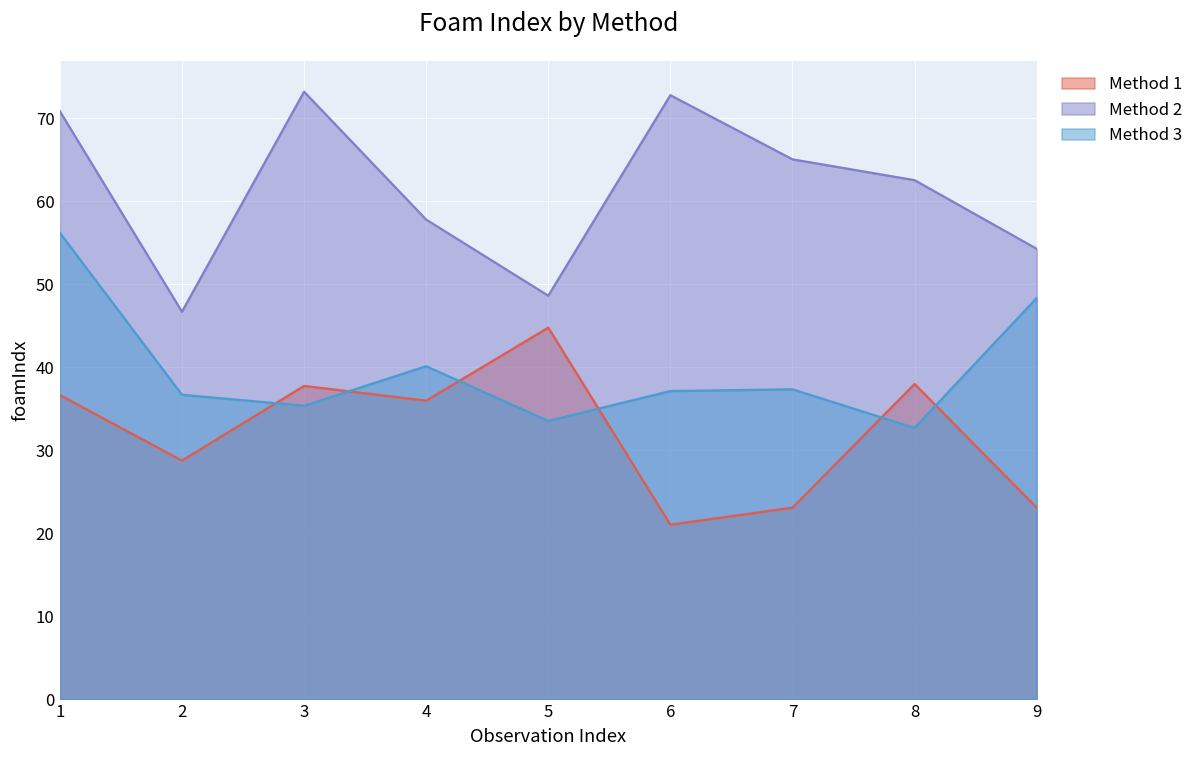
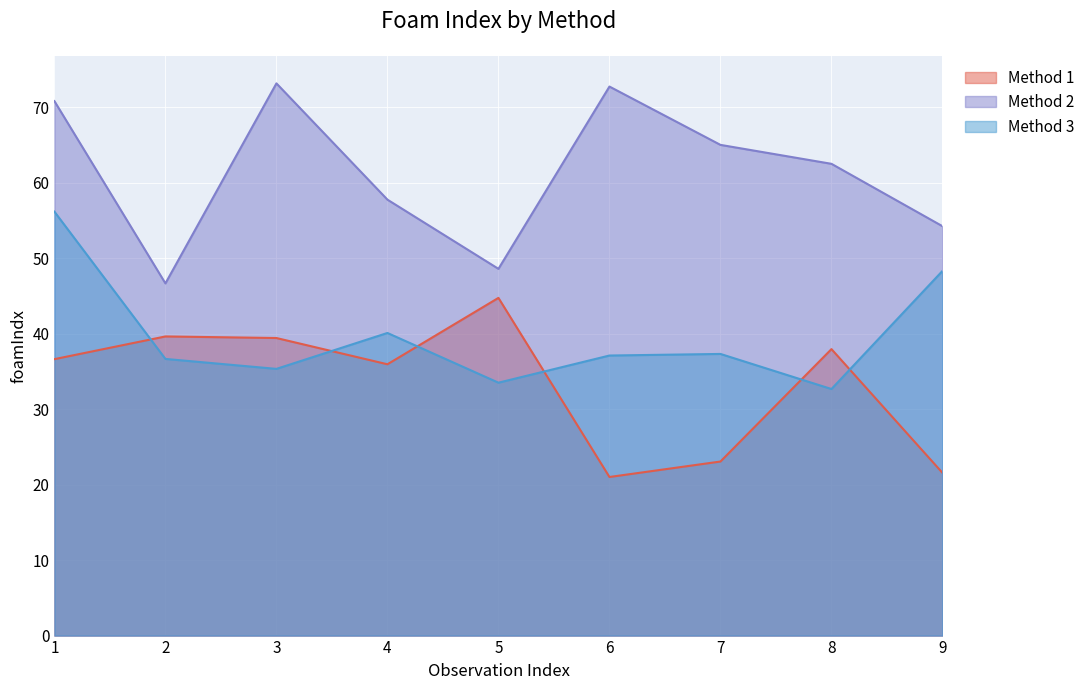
Method 1, 2: 29 -> 40
Method 1, 3: 38 -> 39
Method 1, 9: 23 -> 22
